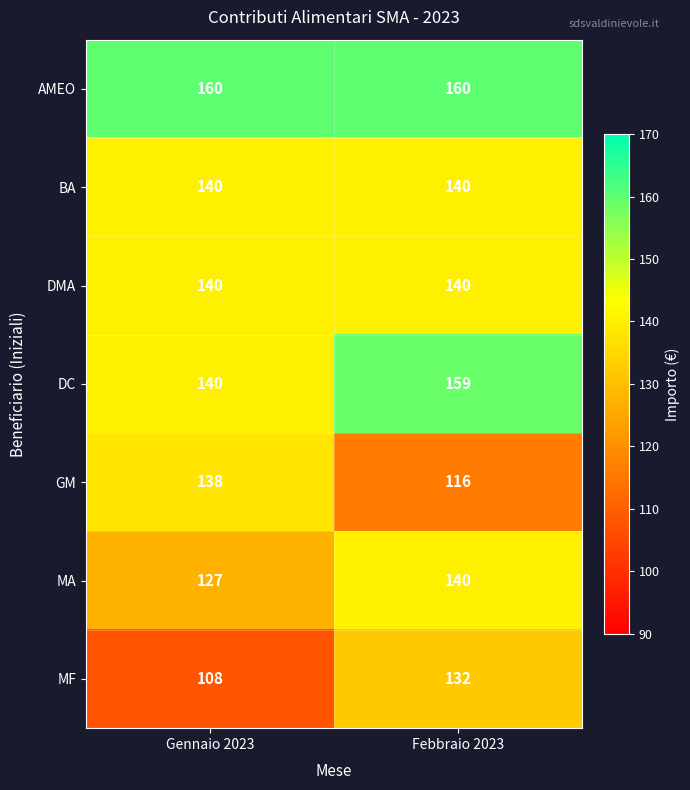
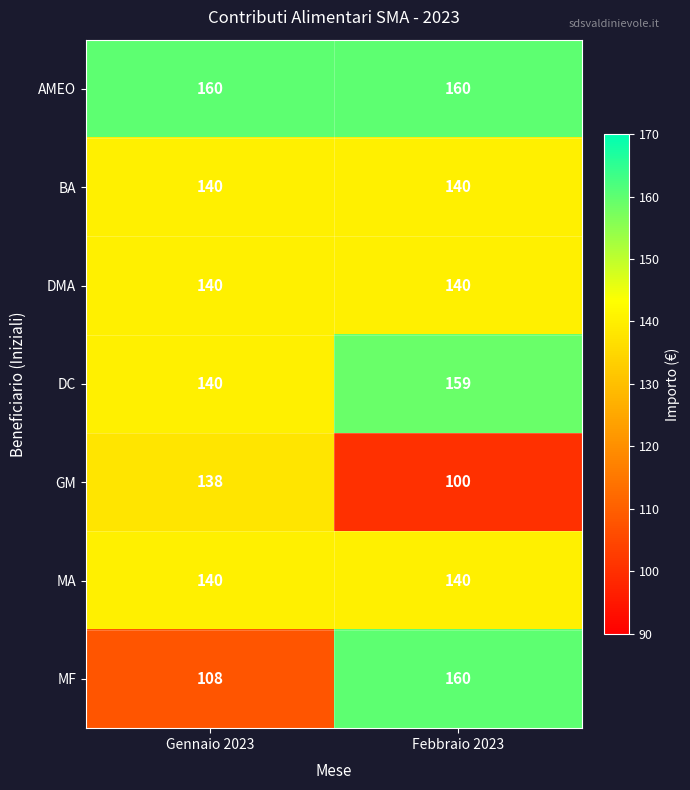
GM, Febbraio 2023: 116 -> 100
MA, Gennaio 2023: 127 -> 140
MF, Febbraio 2023: 132 -> 160
